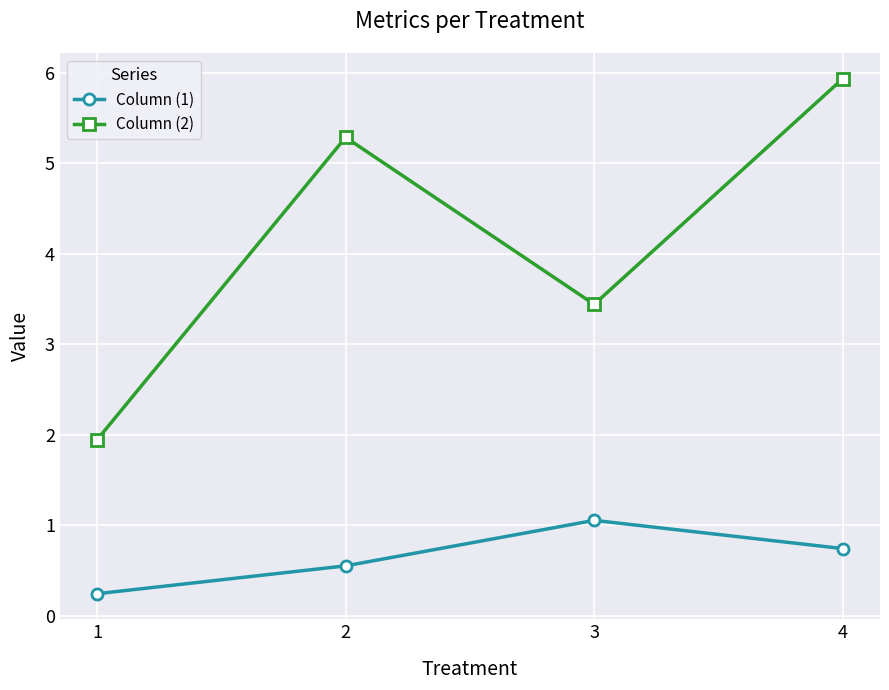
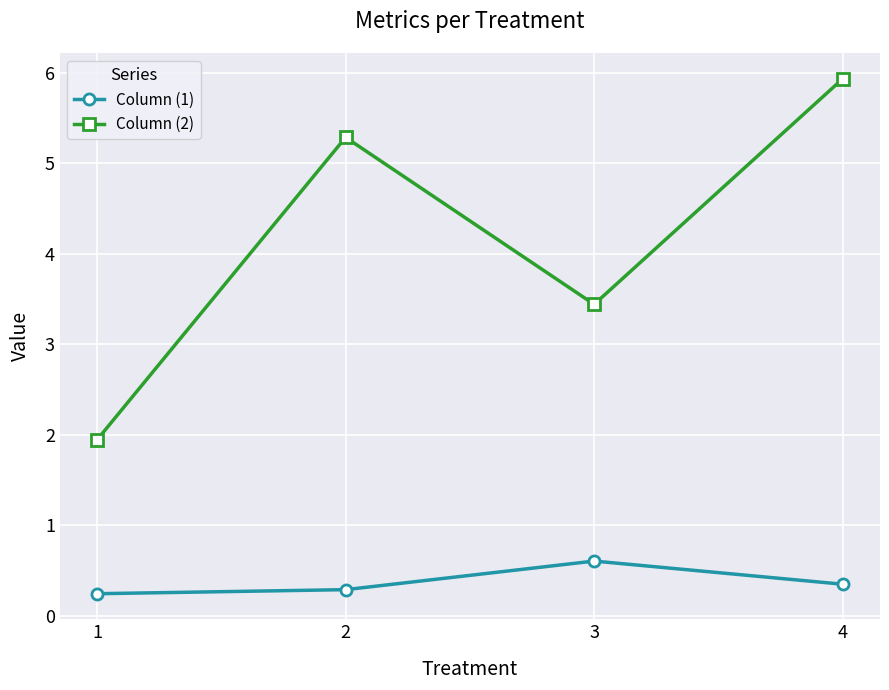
Column (1), 2: 0.6 -> 0.3
Column (1), 3: 1.1 -> 0.6
Column (1), 4: 0.7 -> 0.3
